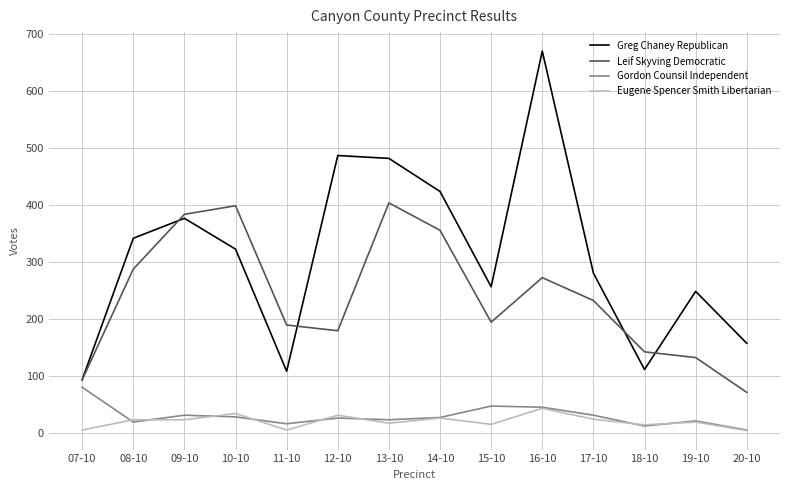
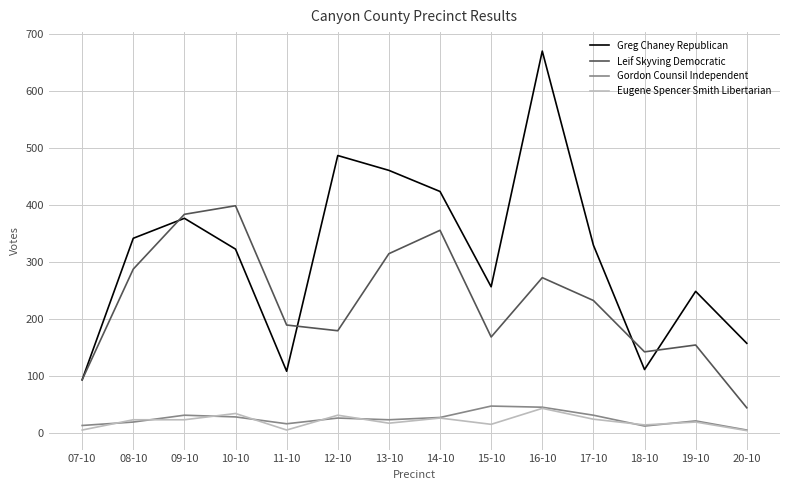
Gordon Counsil Independent, 07-10: 80 -> 10
Greg Chaney Republican, 13-10: 480 -> 460
Leif Skyving Democratic, 13-10: 400 -> 320
Leif Skyving Democratic, 15-10: 200 -> 170
Greg Chaney Republican, 17-10: 280 -> 330
Leif Skyving Democratic, 19-10: 130 -> 160
Leif Skyving Democratic, 20-10: 70 -> 50
